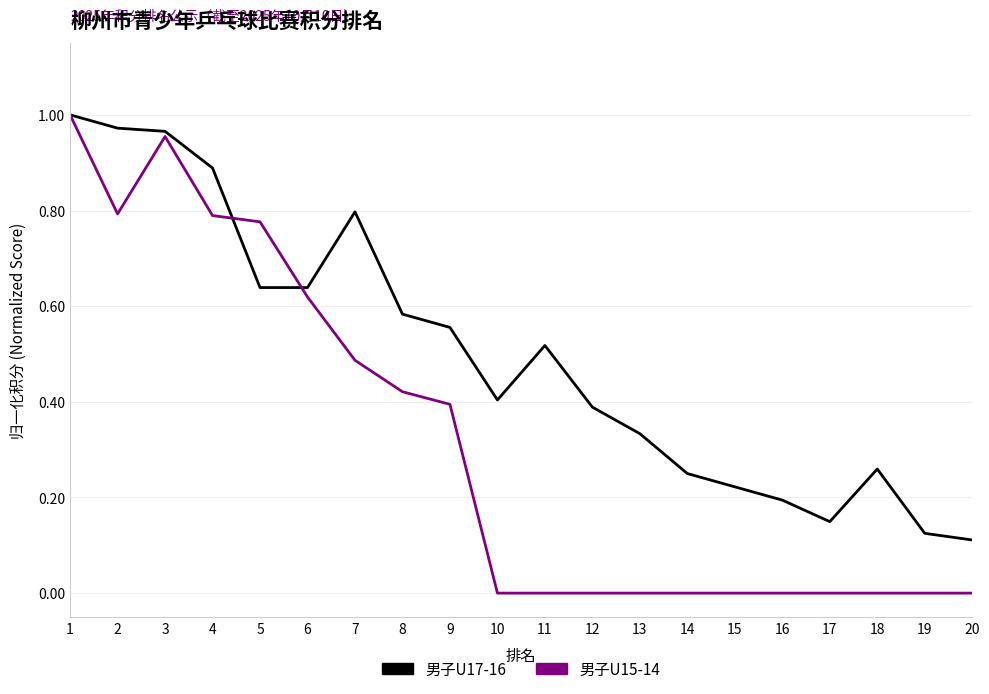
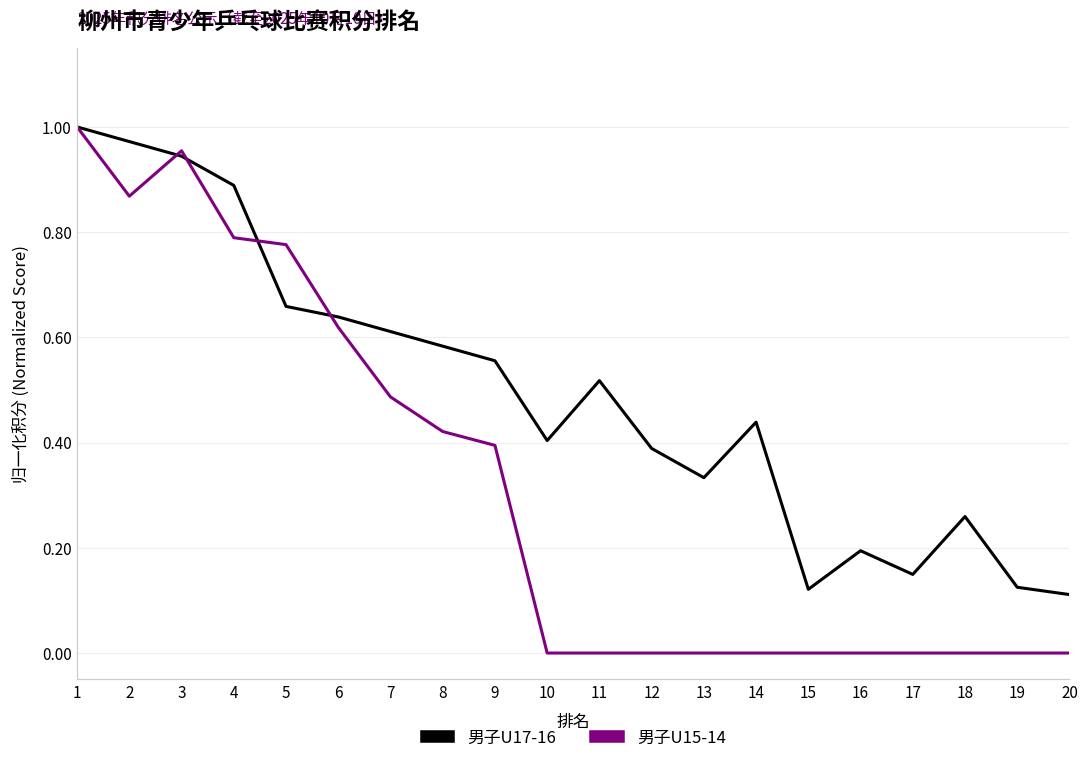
男子U15-14, 2: 0.79 -> 0.87
男子U17-16, 3: 0.97 -> 0.94
男子U17-16, 5: 0.64 -> 0.66
男子U17-16, 7: 0.80 -> 0.61
男子U17-16, 14: 0.25 -> 0.44
男子U17-16, 15: 0.22 -> 0.12
